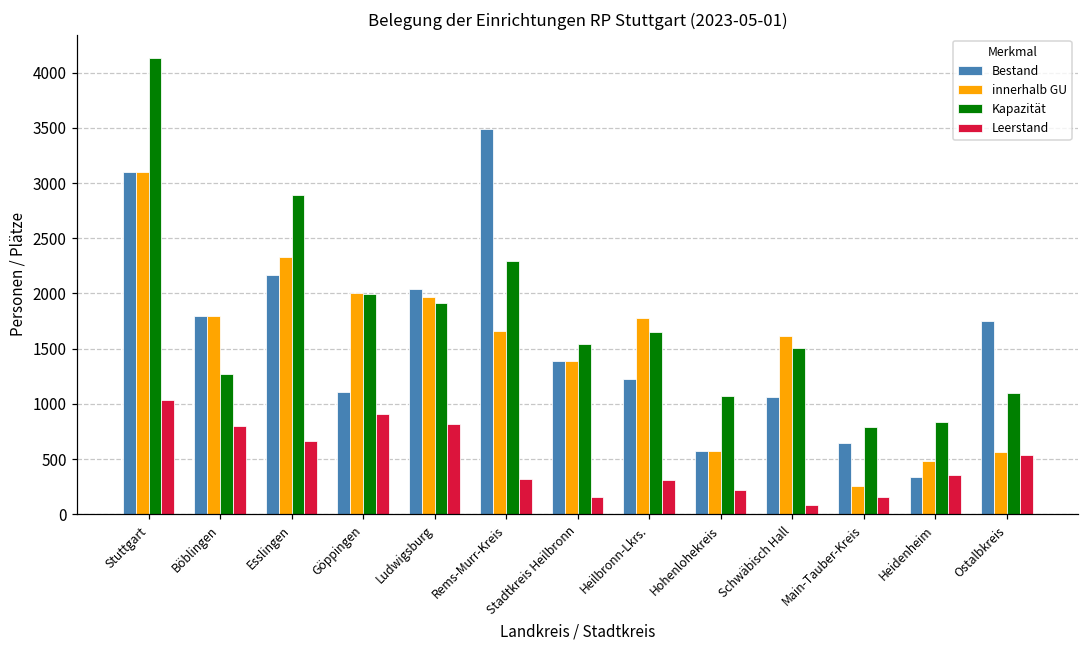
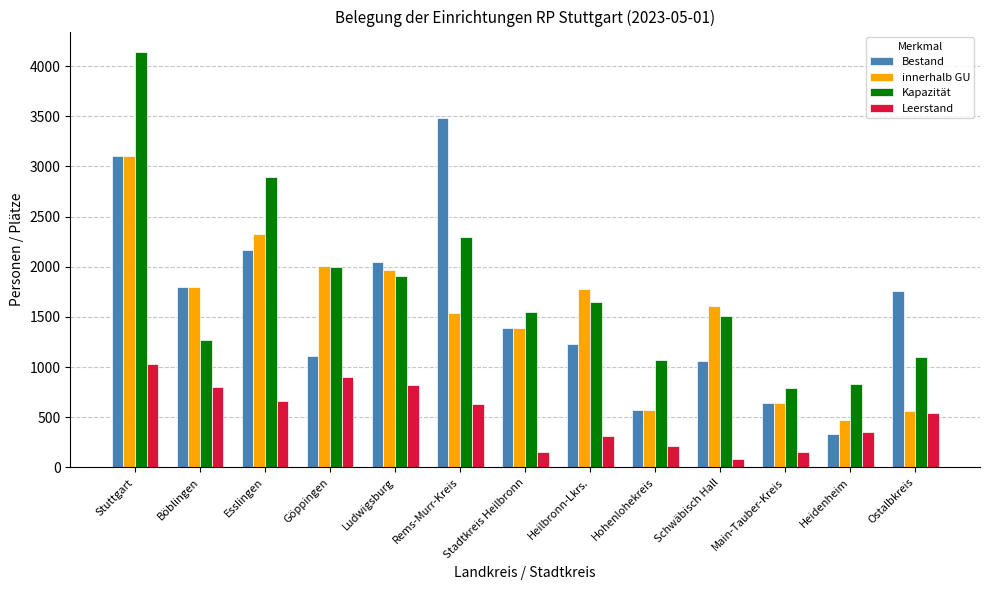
innerhalb GU, Rems-Murr-Kreis: 1660 -> 1540
Leerstand, Rems-Murr-Kreis: 320 -> 630
innerhalb GU, Main-Tauber-Kreis: 250 -> 640
